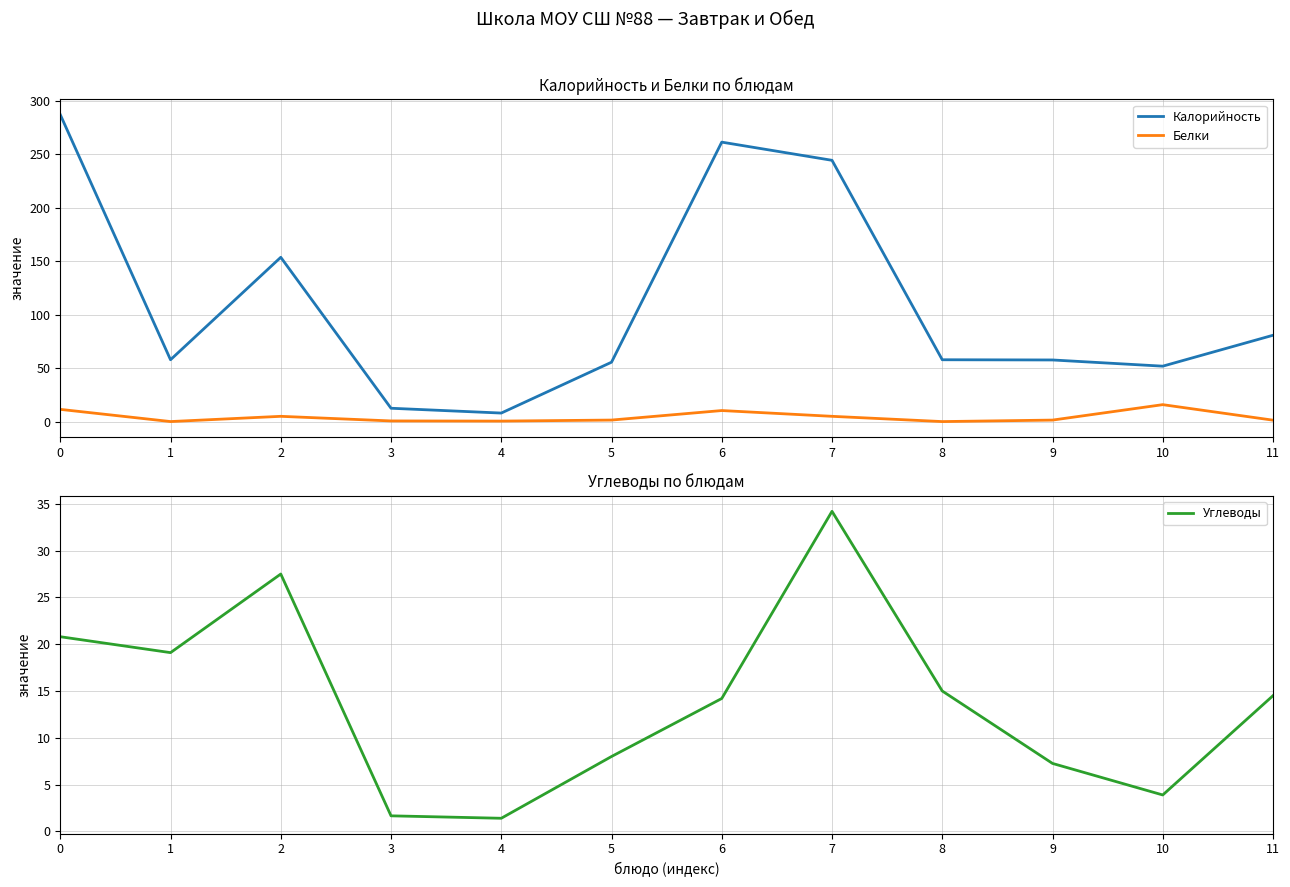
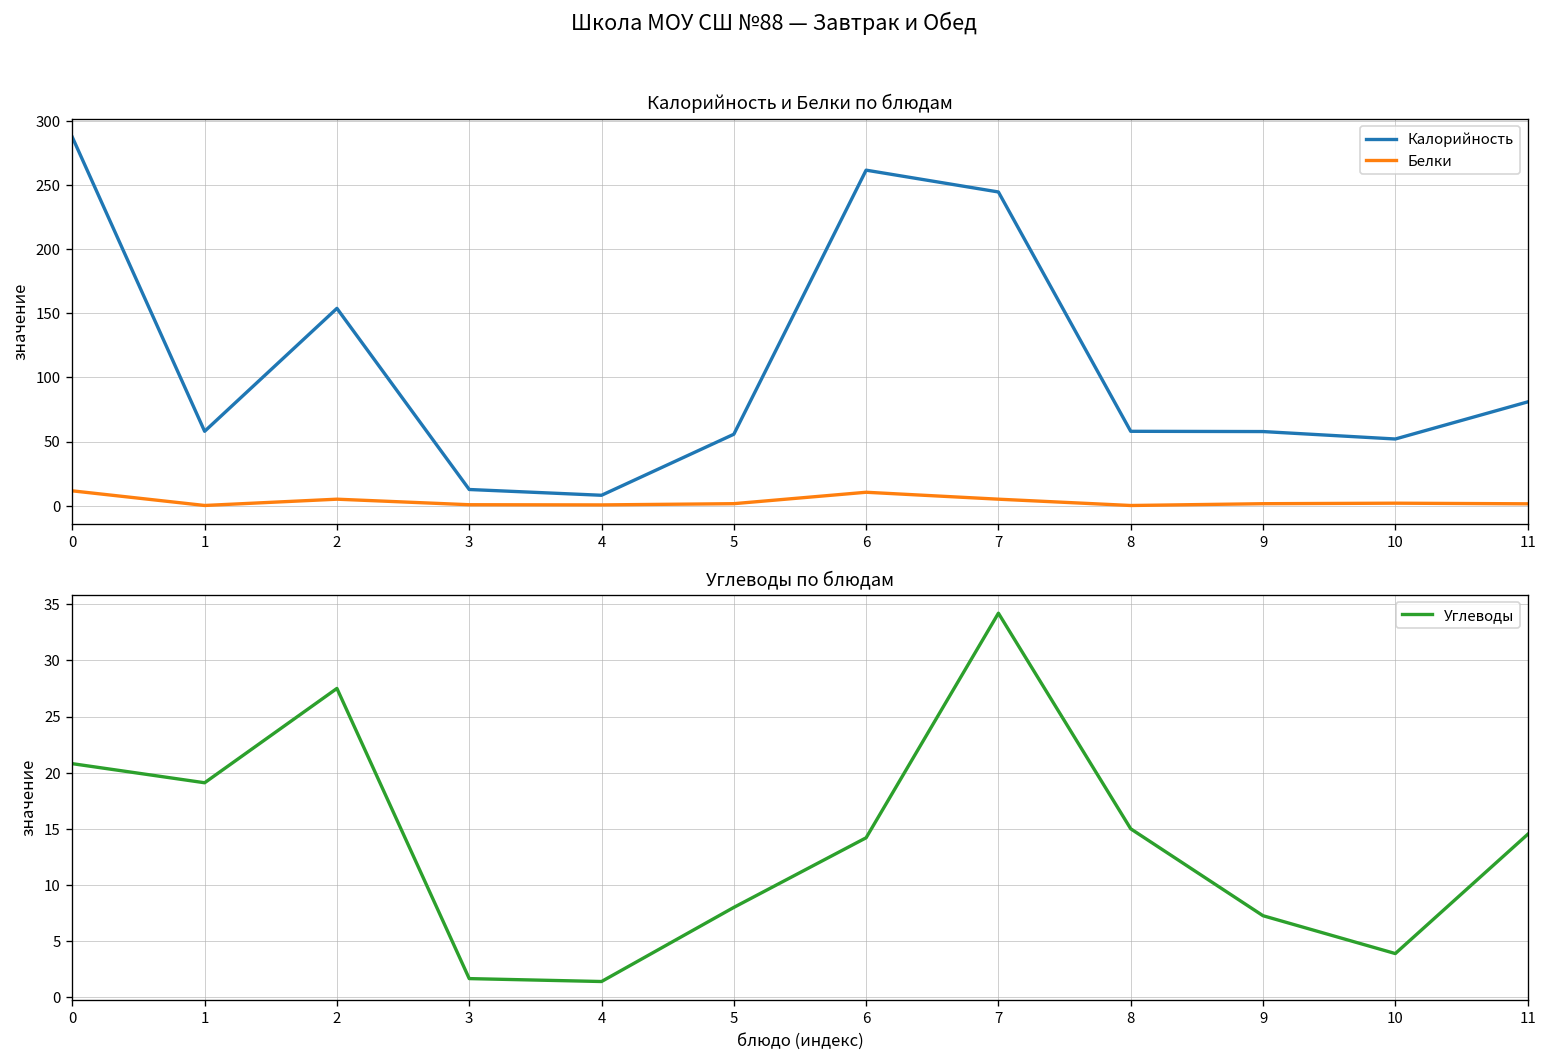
Калорийность и Белки по блюдам, Белки, 10: 16 -> 2
